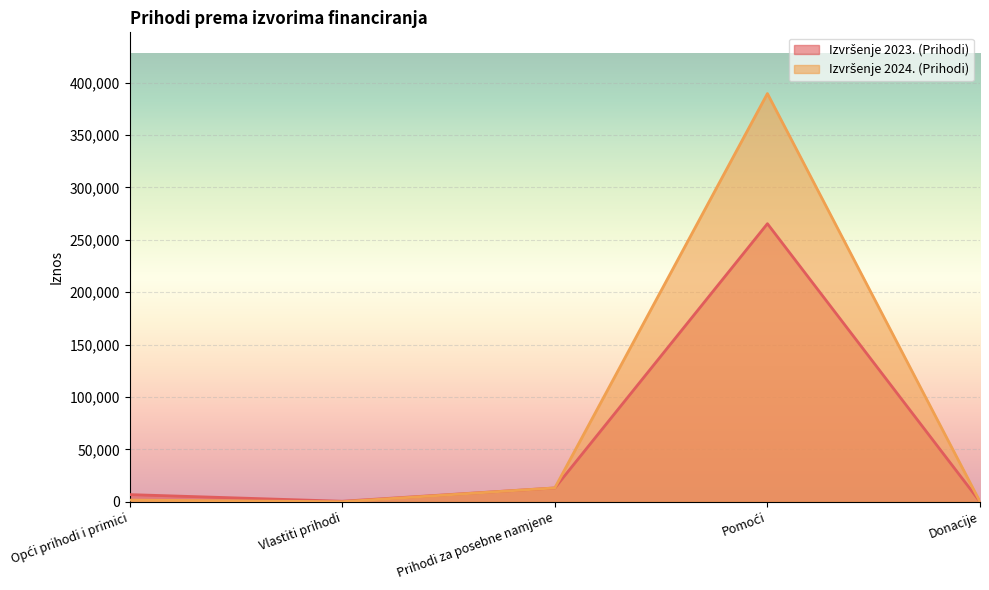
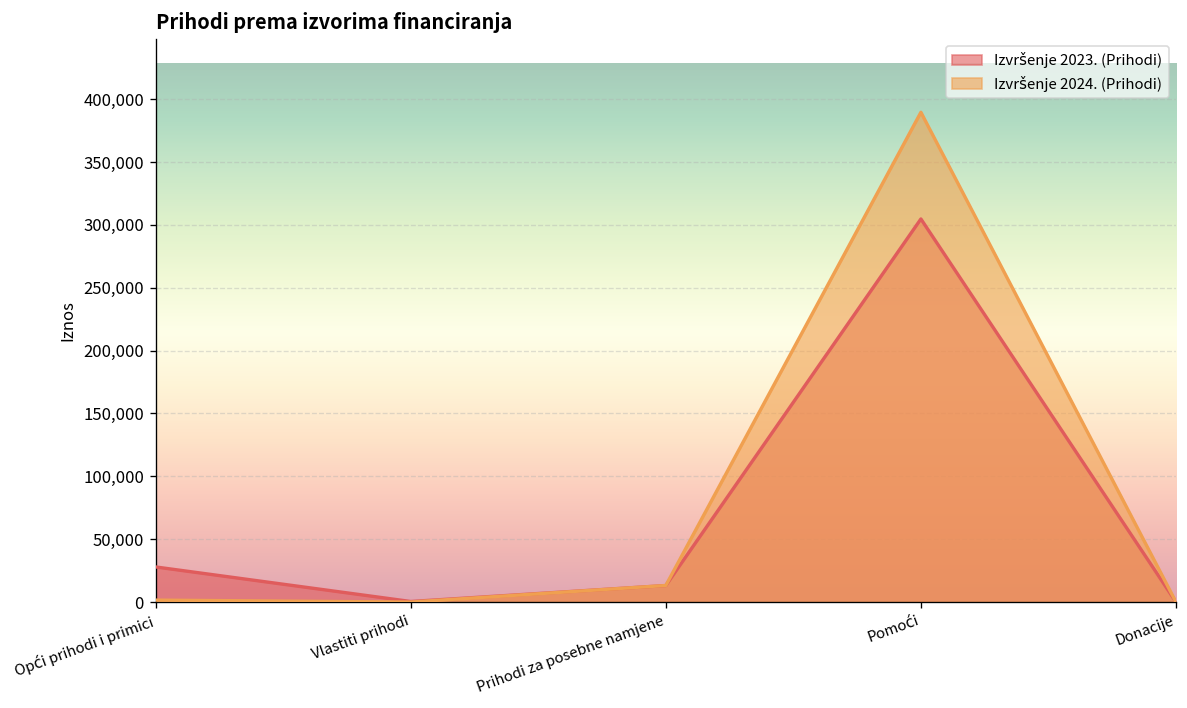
Izvršenje 2023. (Prihodi), Opći prihodi i primici: 7,000 -> 28,000
Izvršenje 2023. (Prihodi), Pomoći: 265,000 -> 305,000
